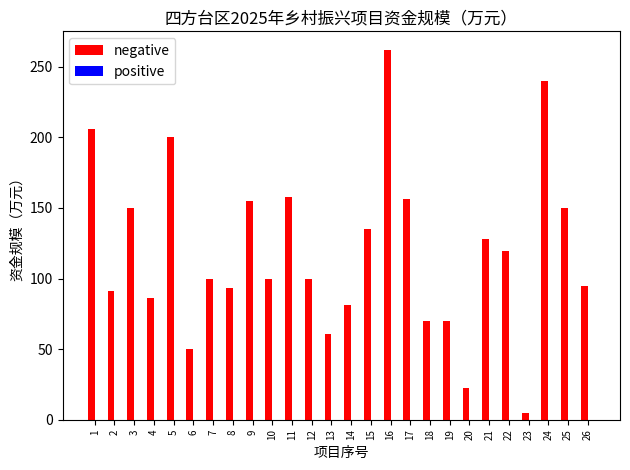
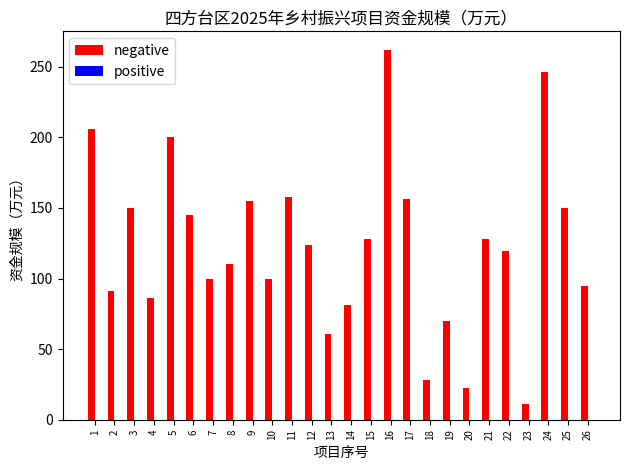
negative, 6: 50 -> 145
negative, 8: 93 -> 111
negative, 12: 100 -> 124
negative, 15: 135 -> 128
negative, 18: 70 -> 28
negative, 23: 5 -> 11
negative, 24: 240 -> 246
